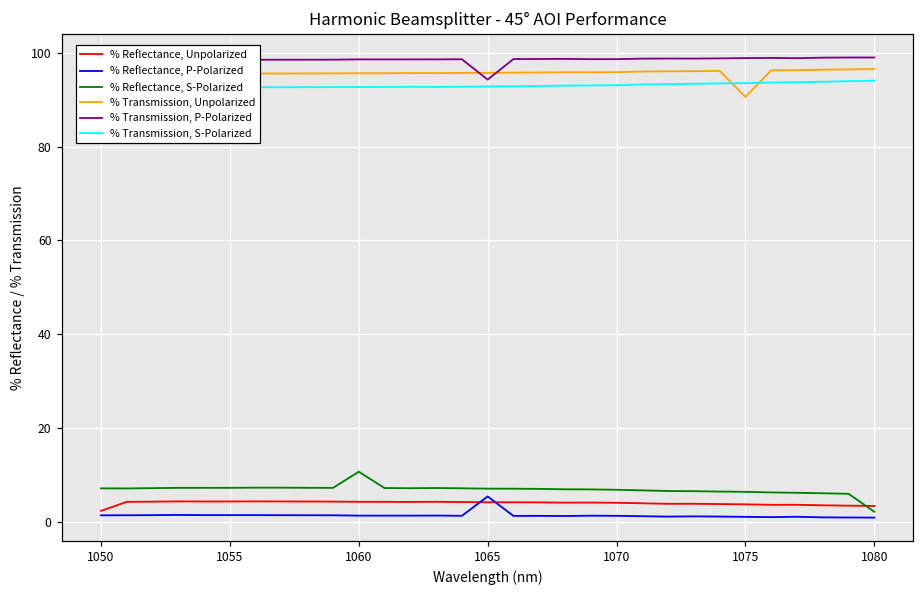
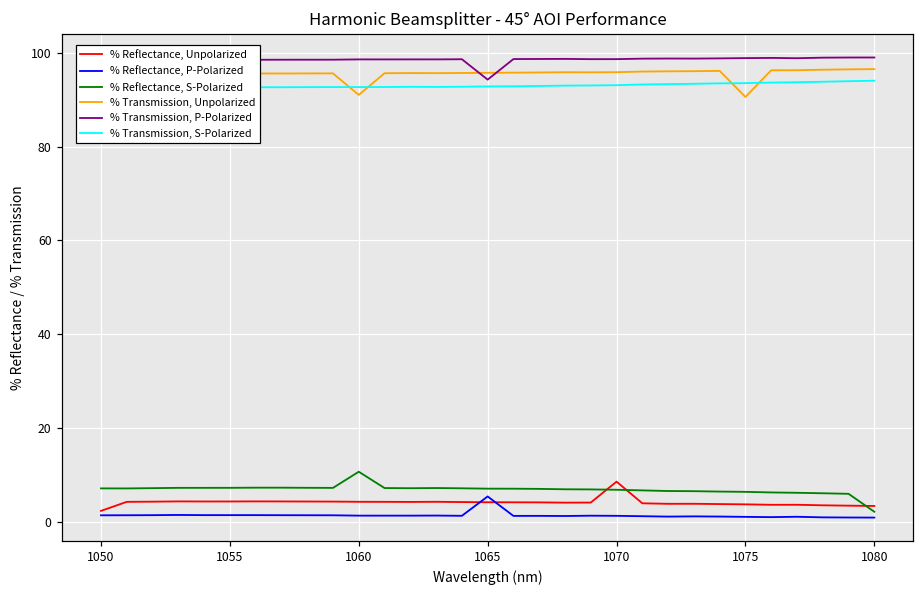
% Transmission, Unpolarized, 1060: 96 -> 91
% Reflectance, Unpolarized, 1070: 4 -> 9
